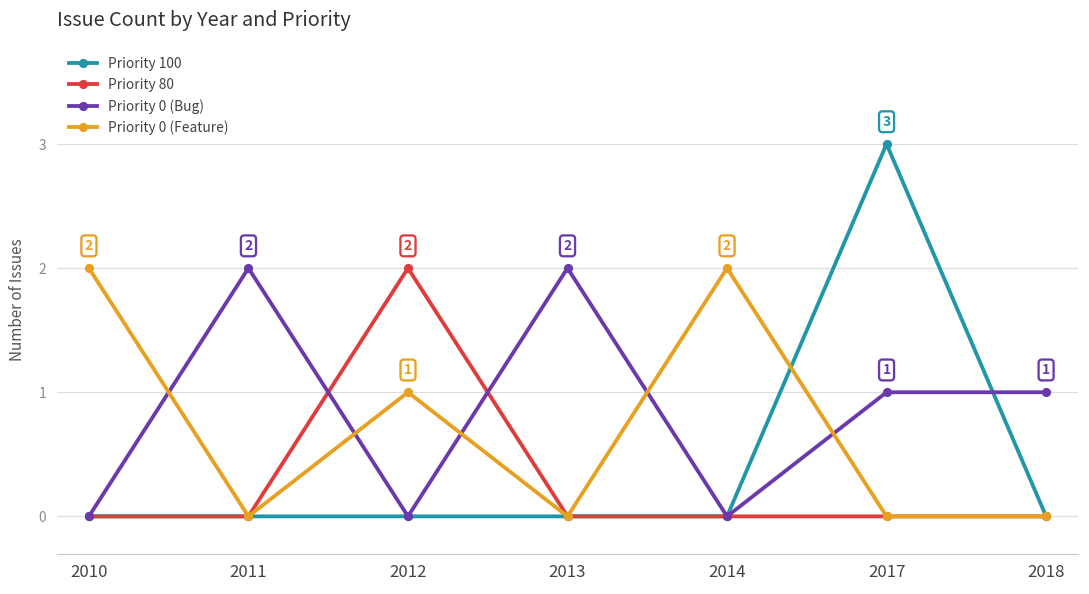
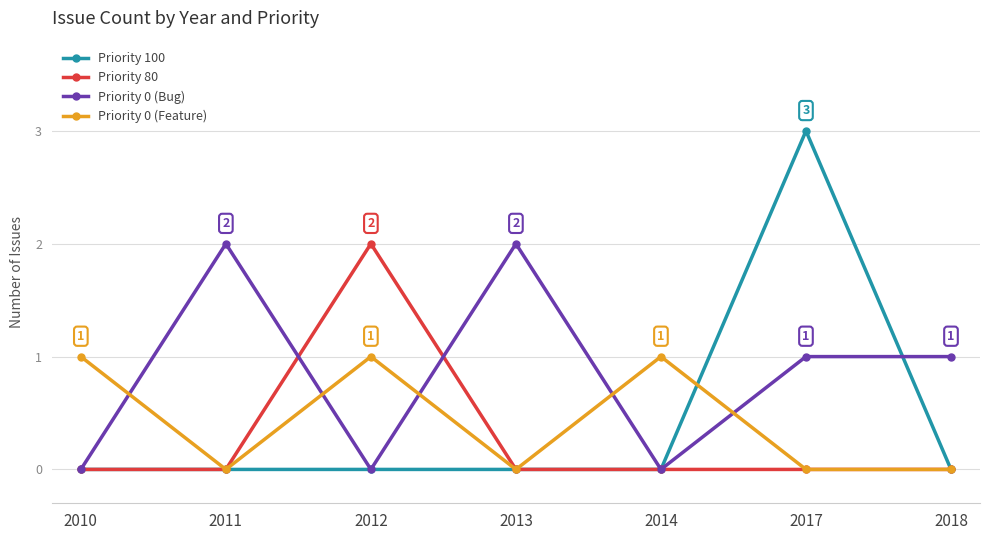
Priority 0 (Feature), 2010: 2 -> 1
Priority 0 (Feature), 2014: 2 -> 1
